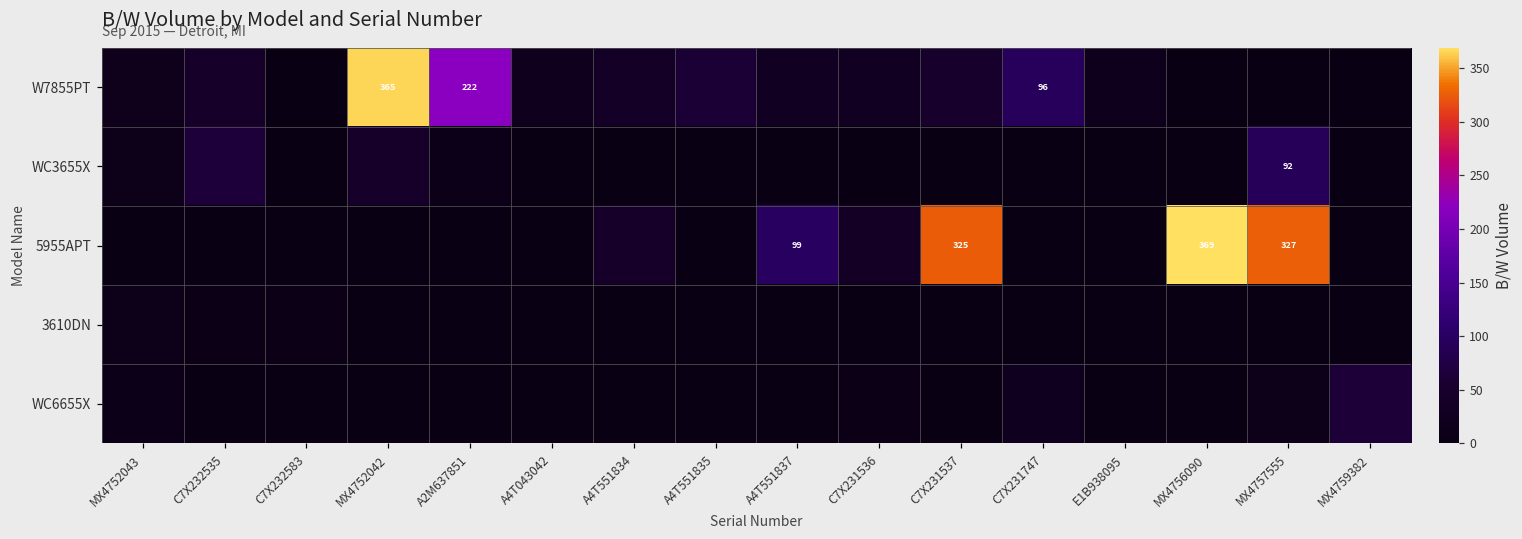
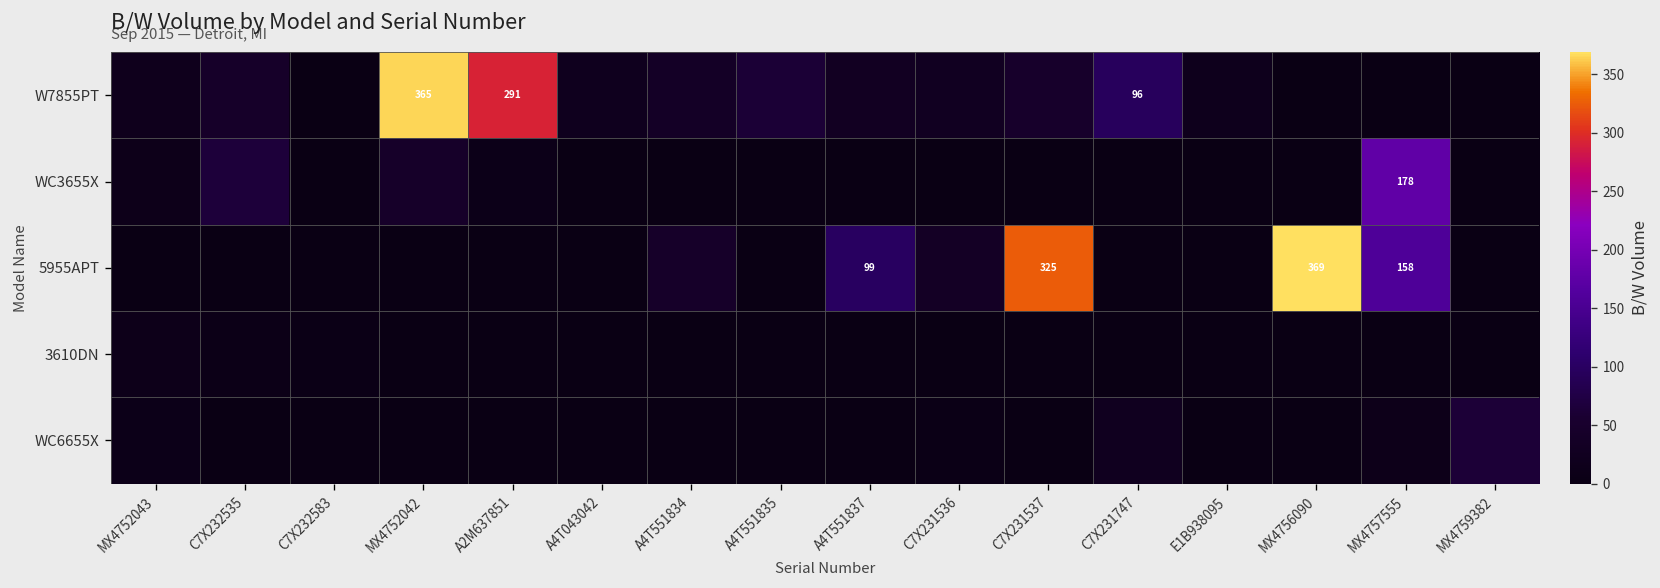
W7855PT, A2M637851: 222 -> 291
WC3655X, MX4757555: 92 -> 178
5955APT, MX4757555: 327 -> 158
